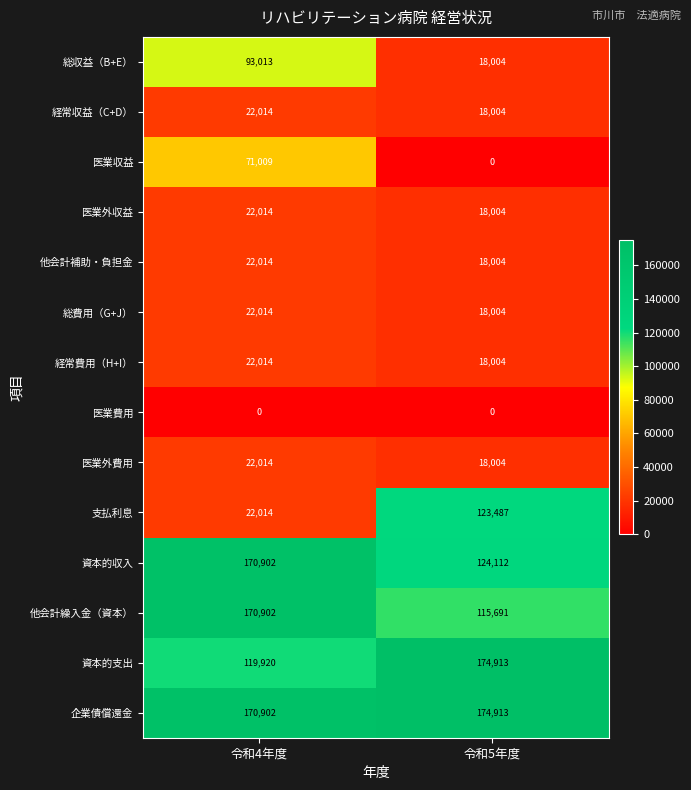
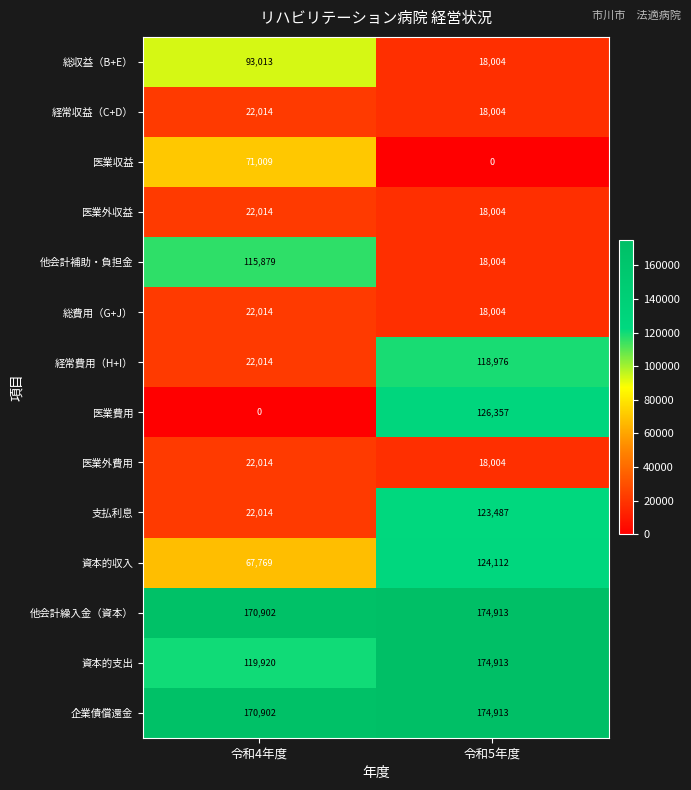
他会計補助・負担金, 令和4年度: 22,014 -> 115,879
経常費用（H+I）, 令和5年度: 18,004 -> 118,976
医業費用, 令和5年度: 0 -> 126,357
資本的収入, 令和4年度: 170,902 -> 67,769
他会計繰入金（資本）, 令和5年度: 115,691 -> 174,913
